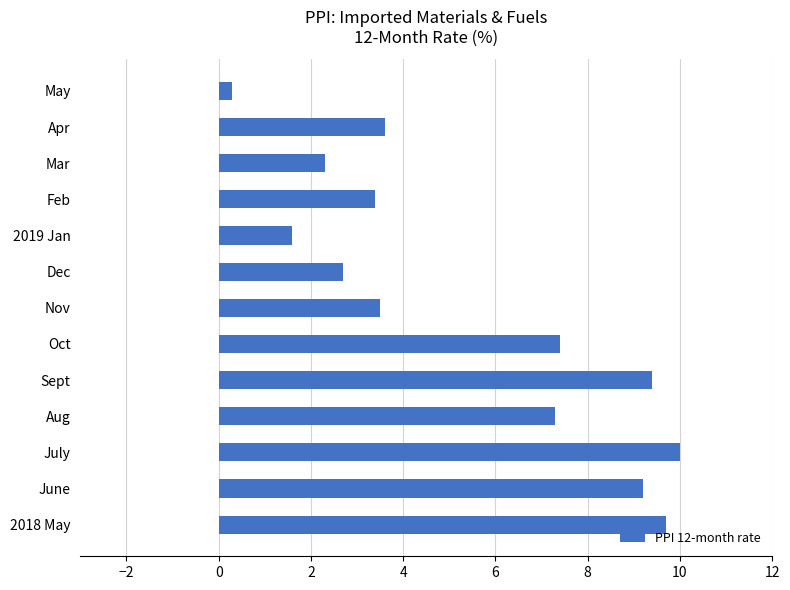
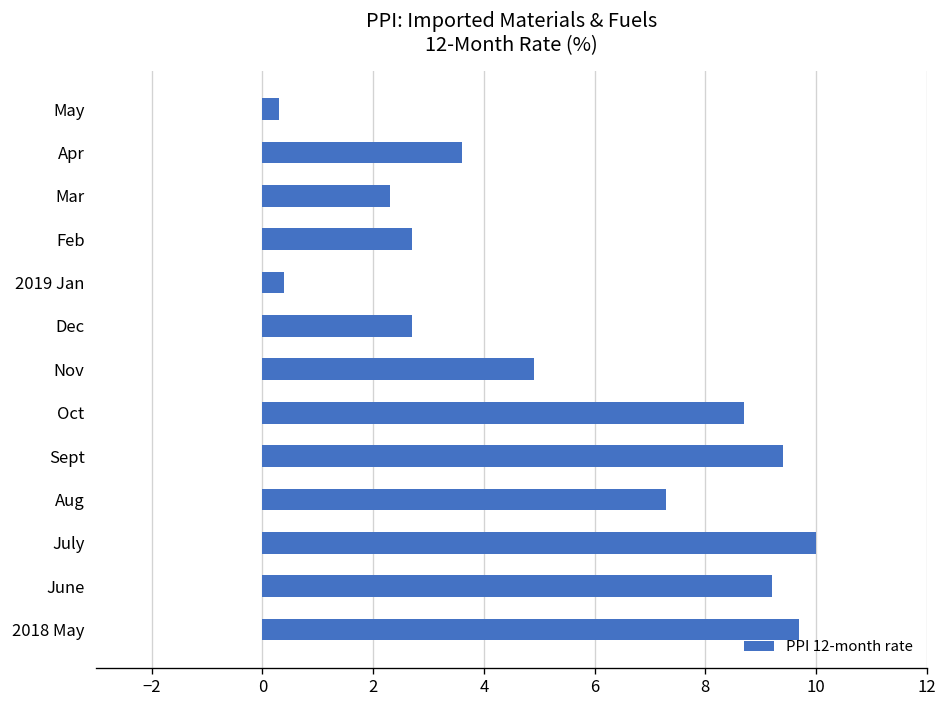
Feb: 3.4 -> 2.7
2019 Jan: 1.6 -> 0.4
Nov: 3.5 -> 4.9
Oct: 7.4 -> 8.7
